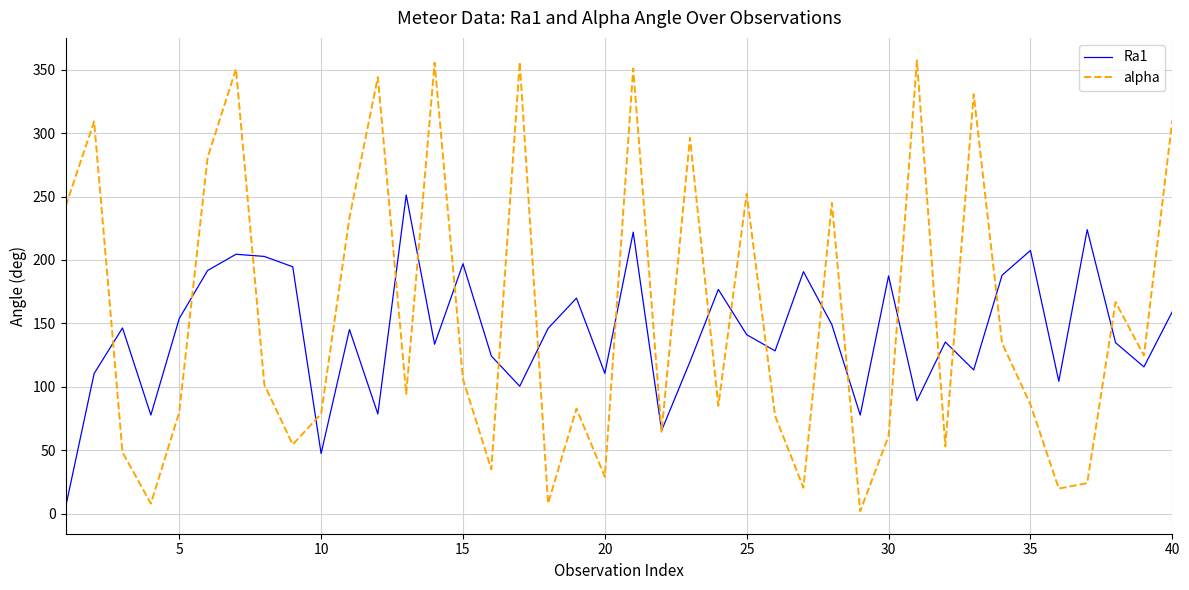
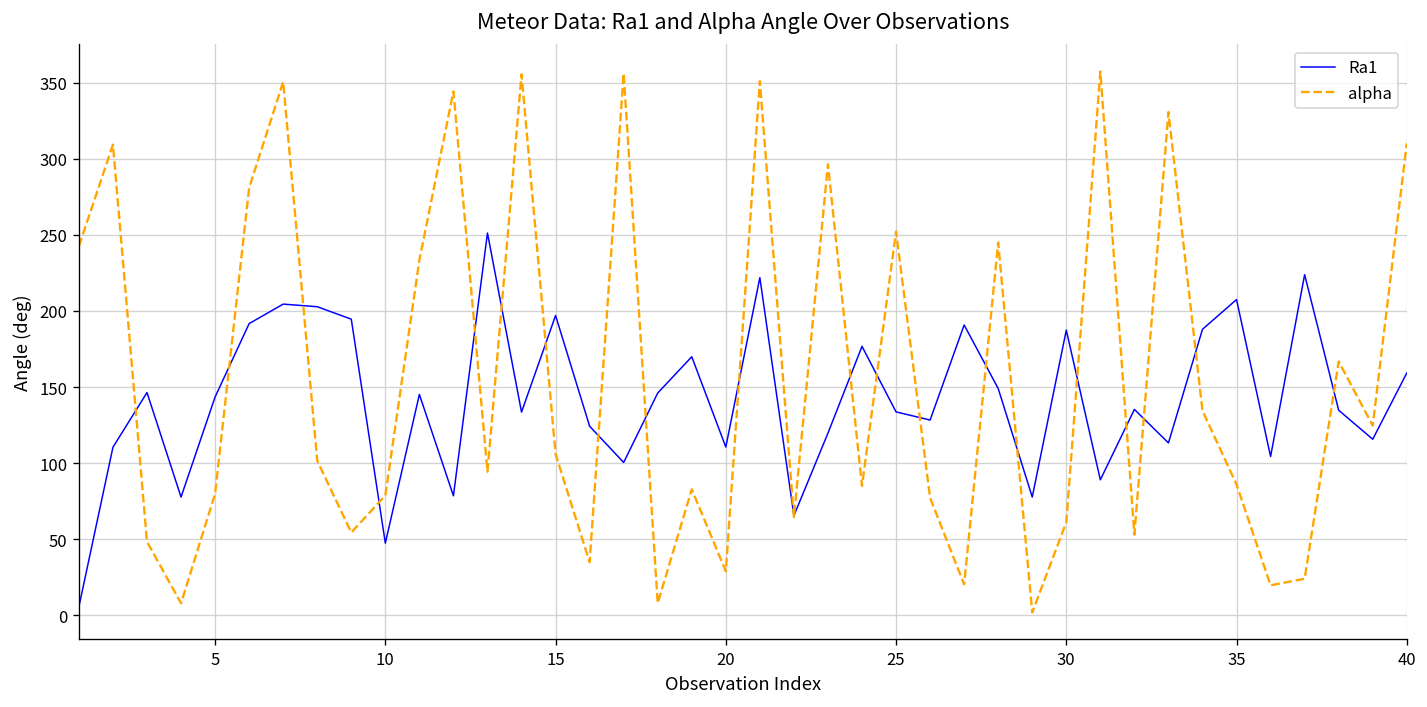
Ra1, 5: 154 -> 143
Ra1, 25: 141 -> 134
